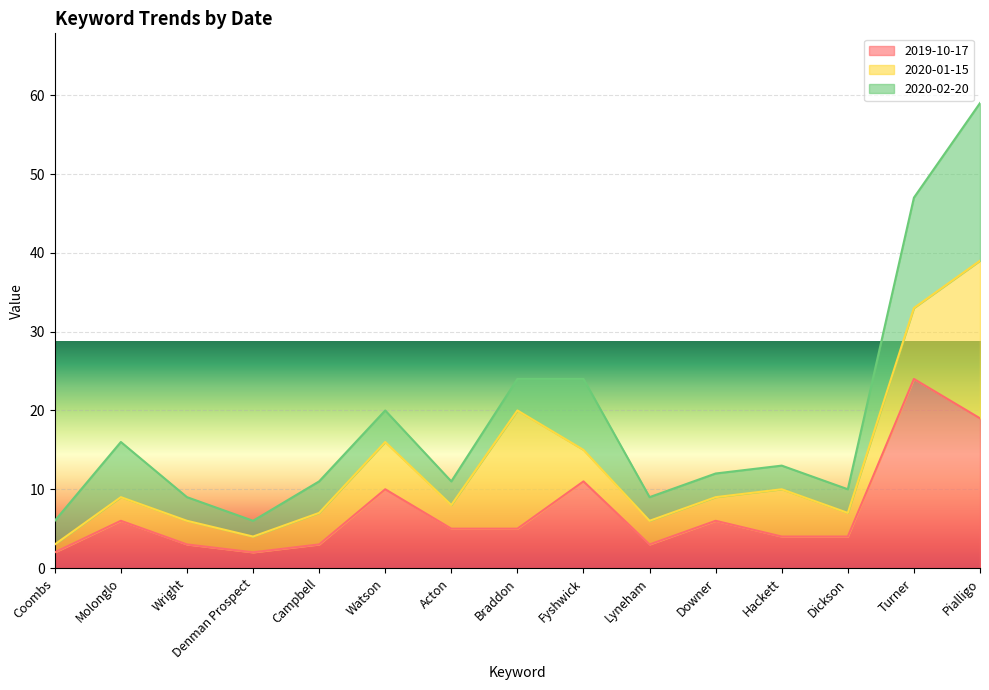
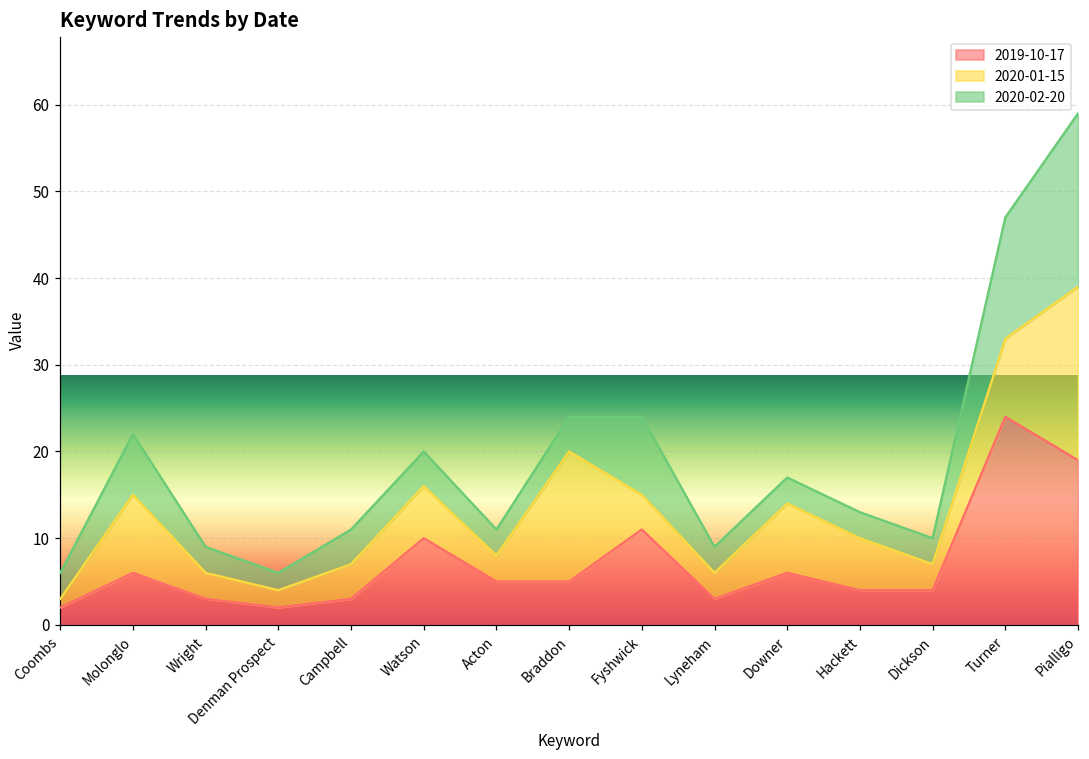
2020-01-15, Molonglo: 3 -> 9
2020-01-15, Downer: 3 -> 8
